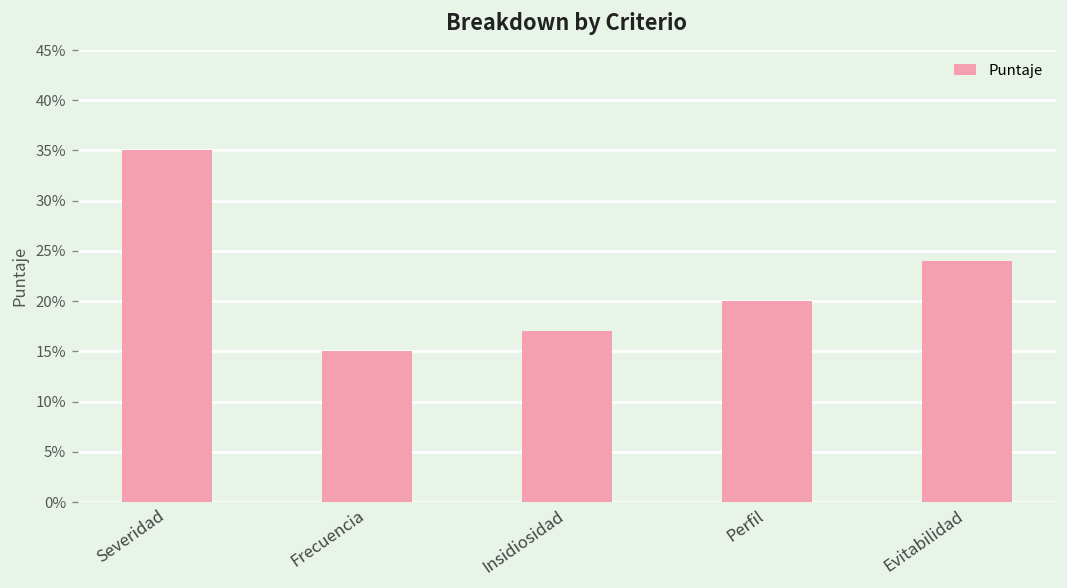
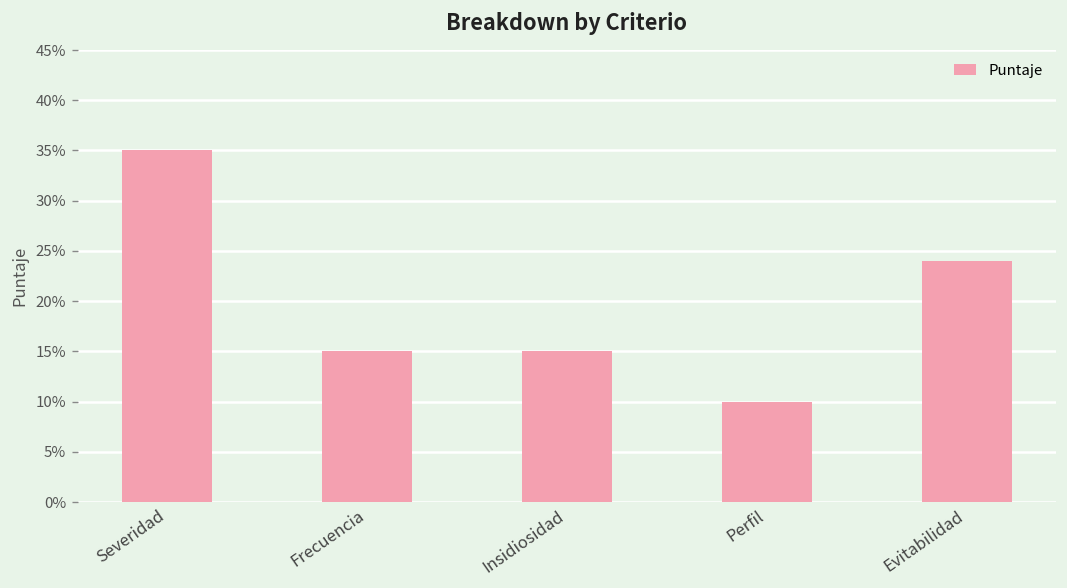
Insidiosidad: 17% -> 15%
Perfil: 20% -> 10%
